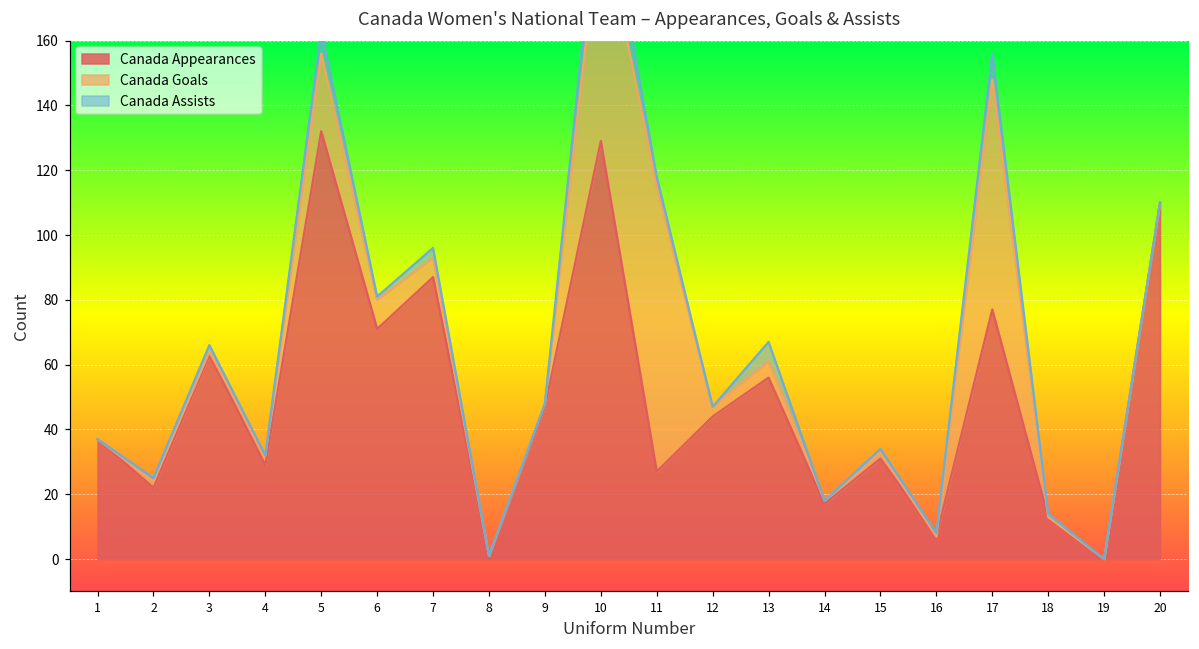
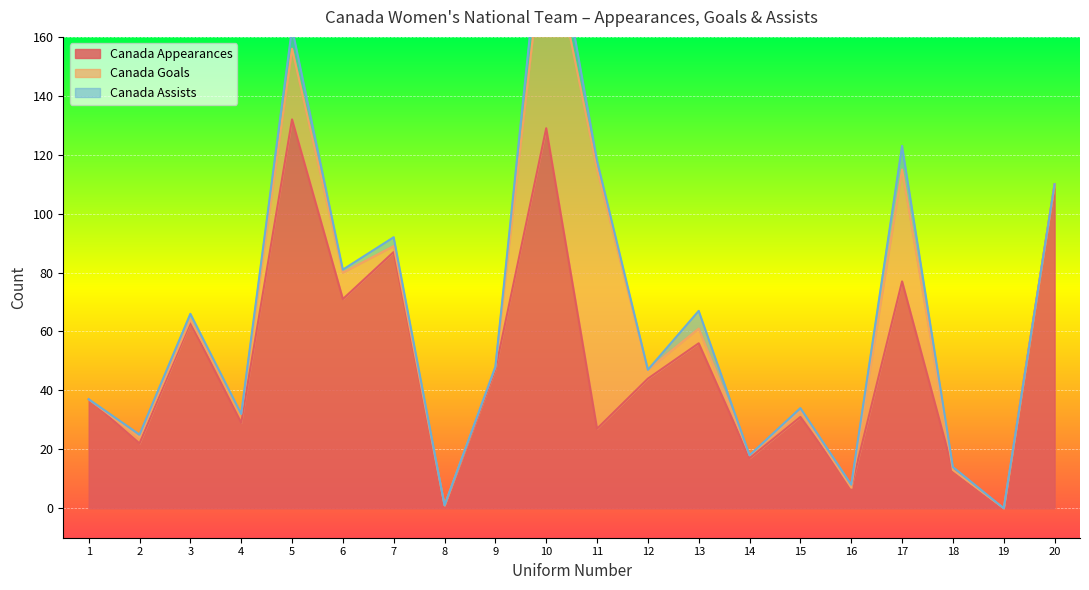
Canada Goals, 7: 6 -> 2
Canada Goals, 17: 71 -> 38
